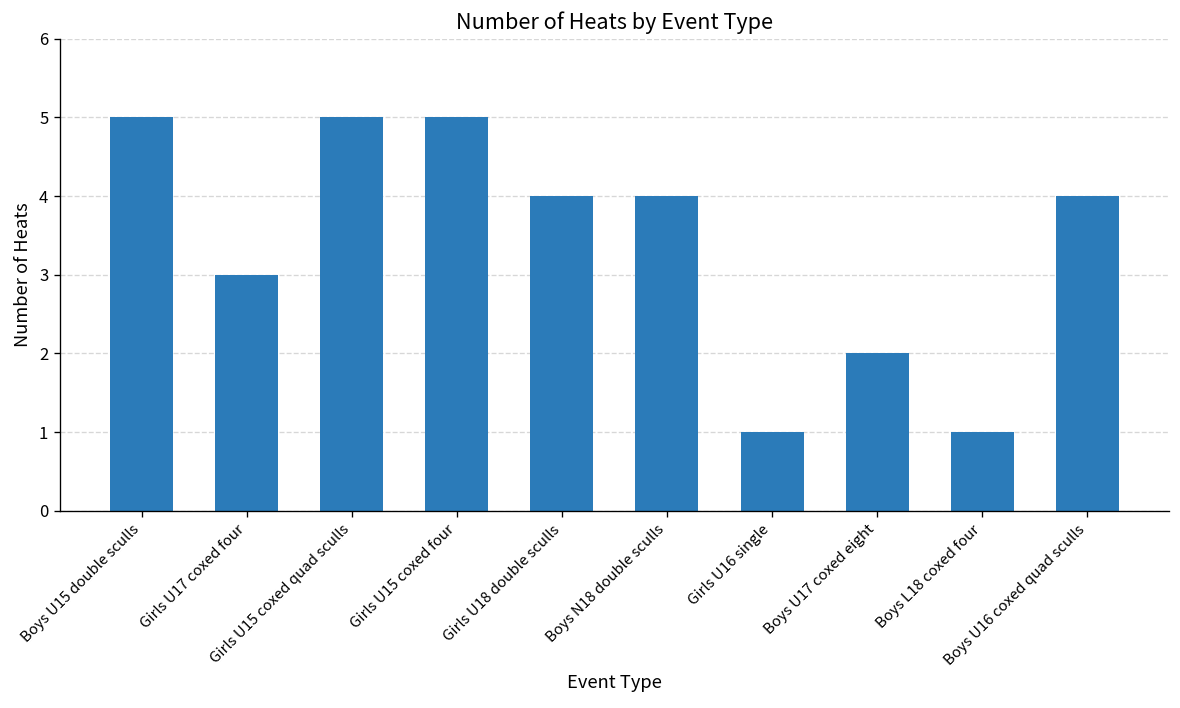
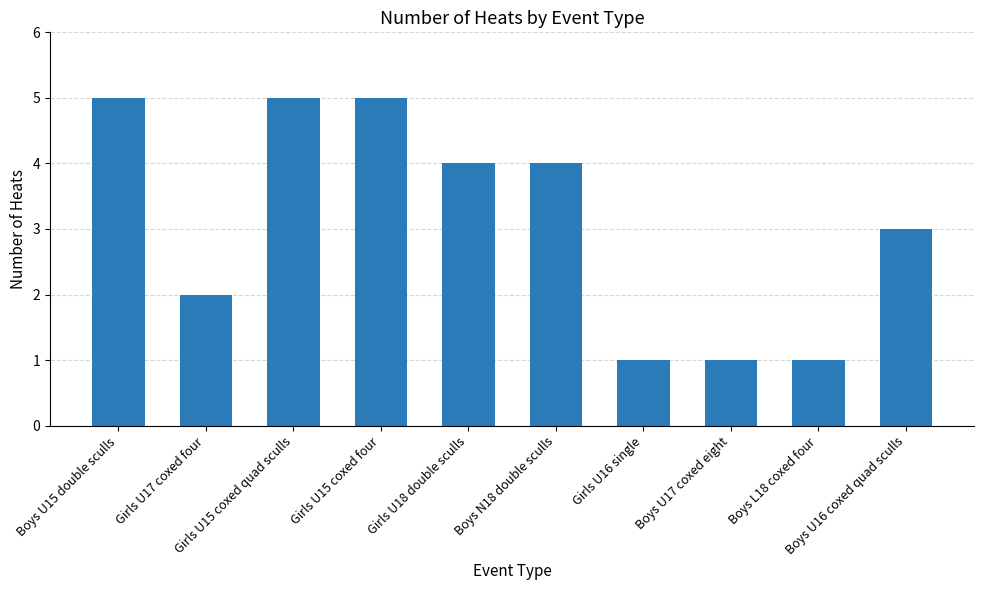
Girls U17 coxed four: 3 -> 2
Boys U17 coxed eight: 2 -> 1
Boys U16 coxed quad sculls: 4 -> 3
